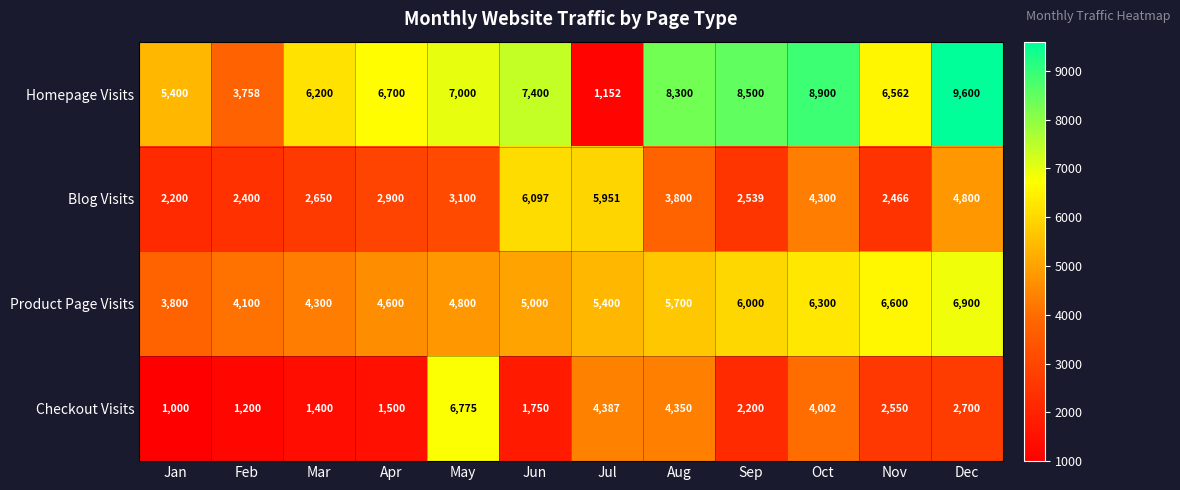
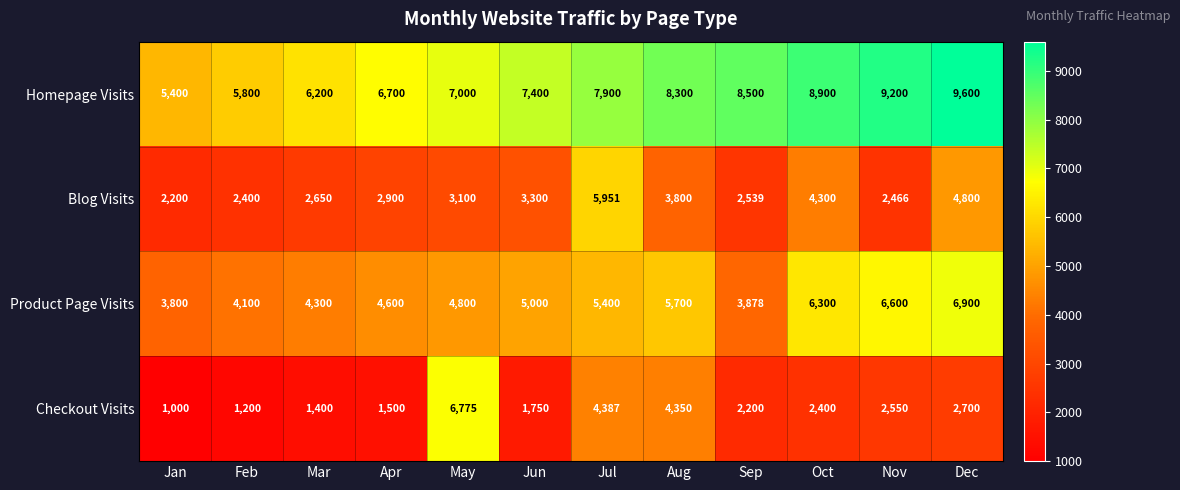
Homepage Visits, Feb: 3,758 -> 5,800
Homepage Visits, Jul: 1,152 -> 7,900
Homepage Visits, Nov: 6,562 -> 9,200
Blog Visits, Jun: 6,097 -> 3,300
Product Page Visits, Sep: 6,000 -> 3,878
Checkout Visits, Oct: 4,002 -> 2,400
